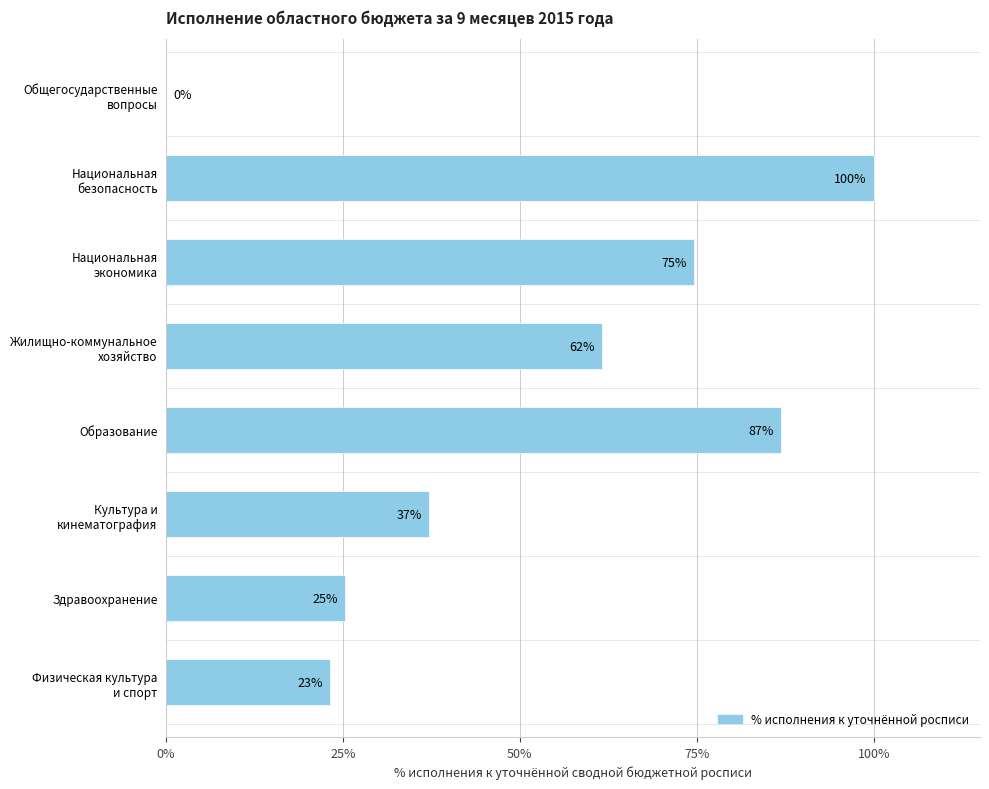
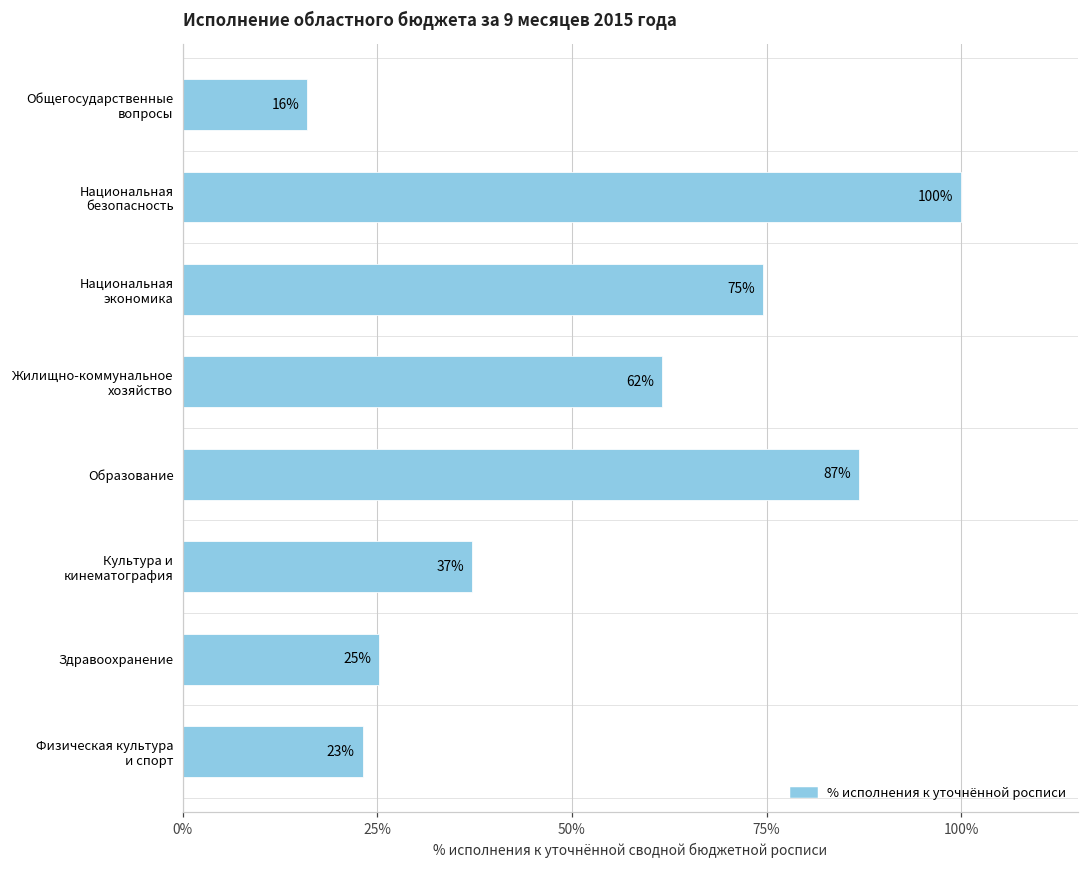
Общегосударственные вопросы: 0% -> 16%
